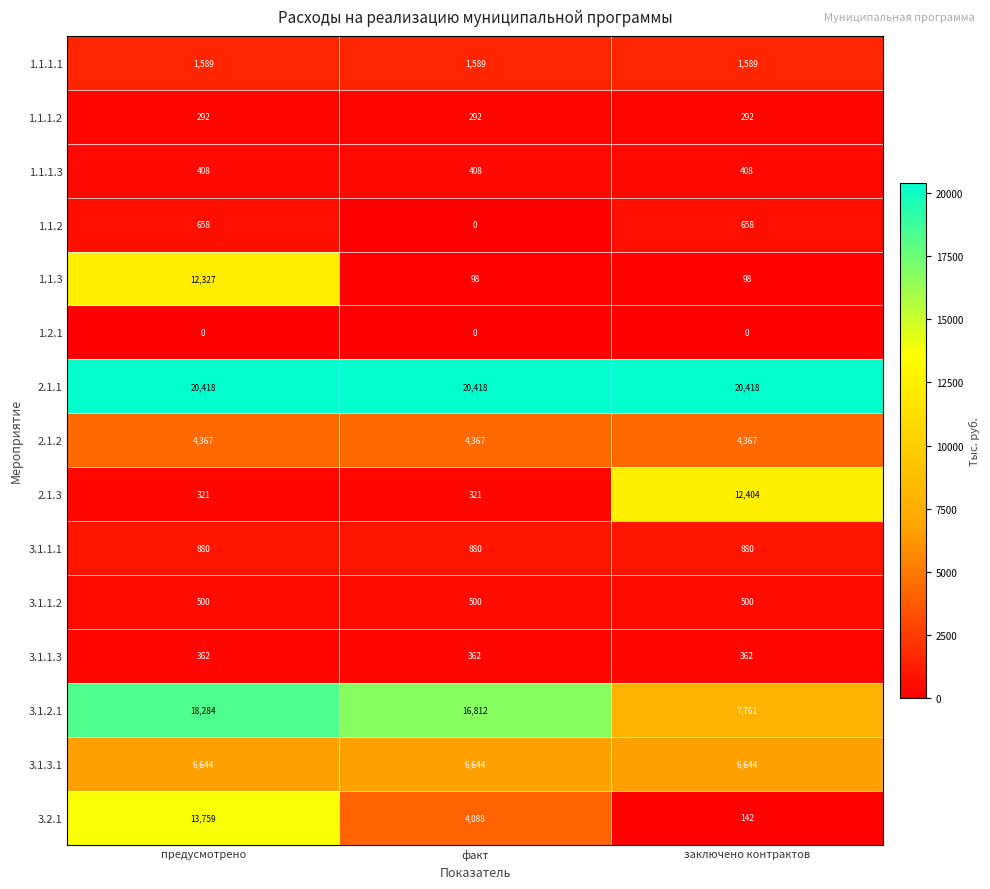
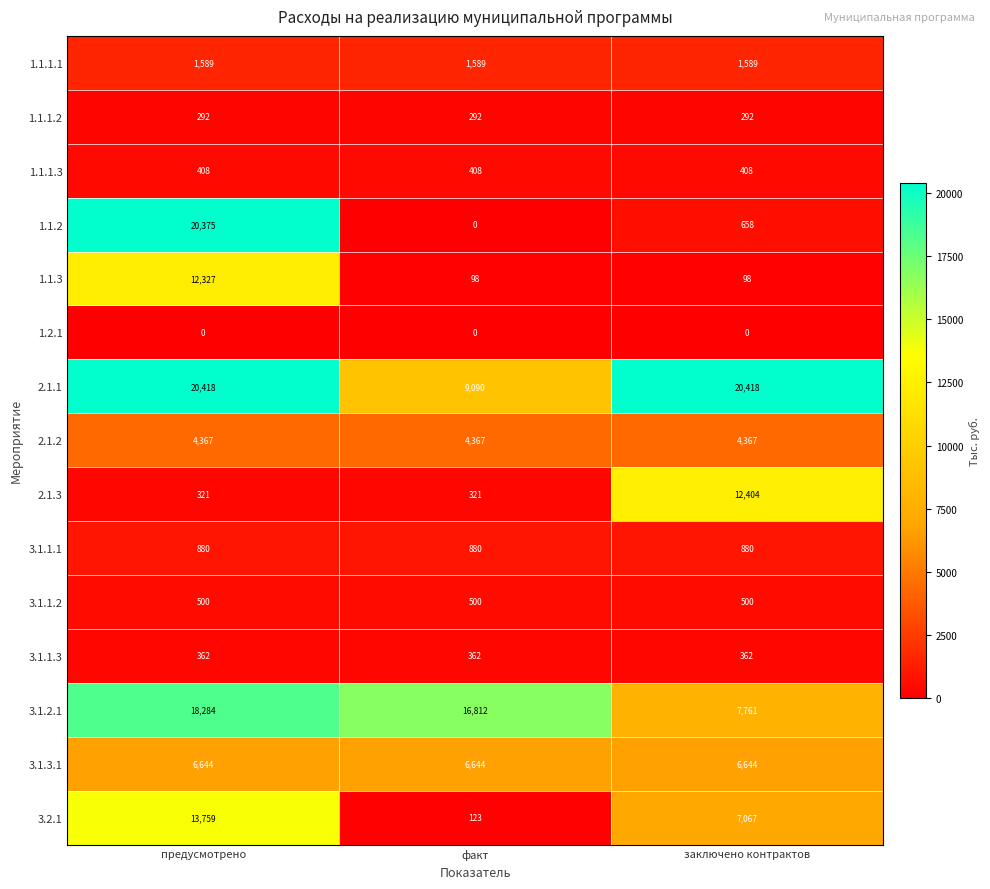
1.1.2, предусмотрено: 658 -> 20,375
2.1.1, факт: 20,418 -> 9,090
3.2.1, факт: 4,088 -> 123
3.2.1, заключено контрактов: 142 -> 7,067
